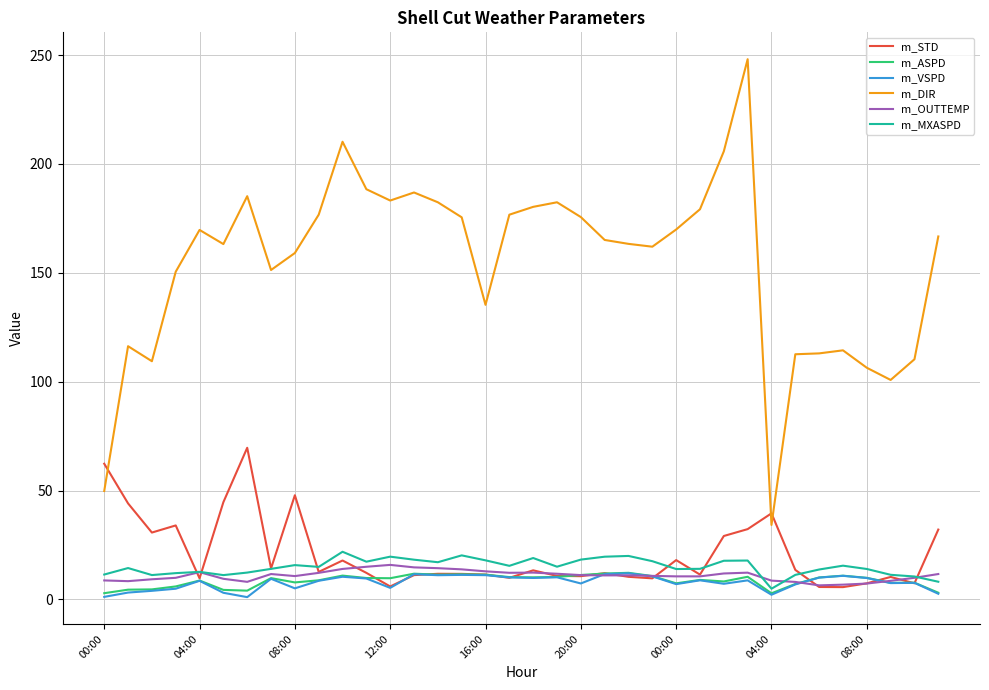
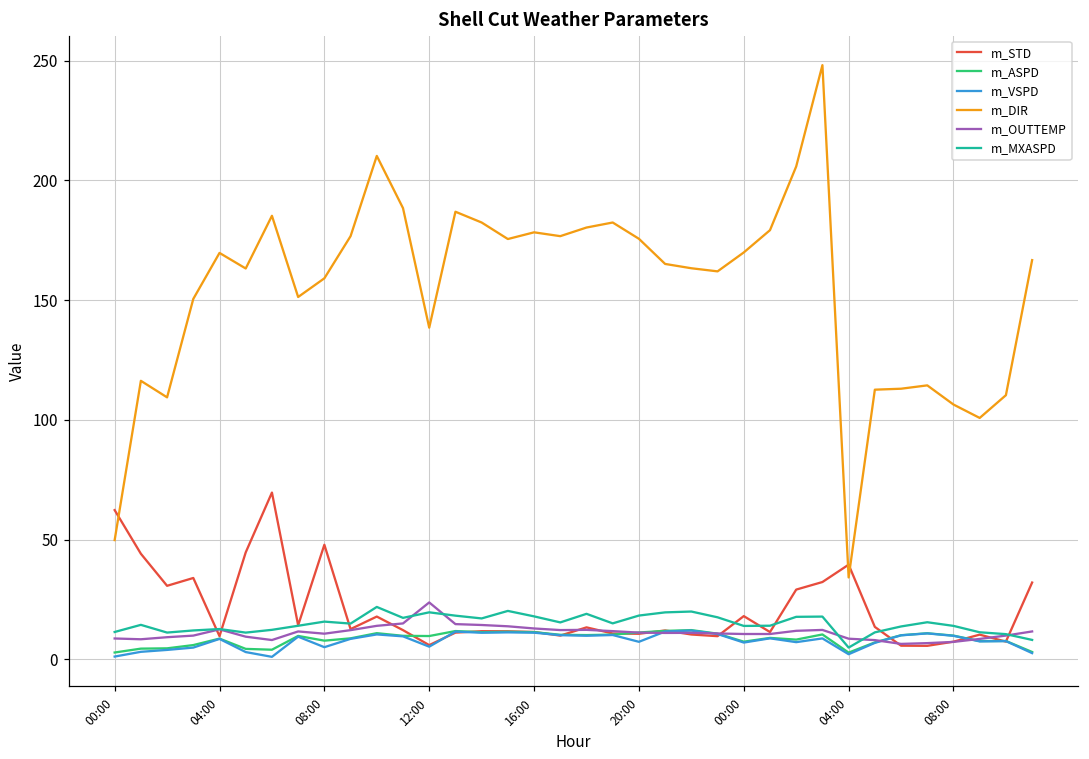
m_DIR, 12:00: 183 -> 139
m_OUTTEMP, 12:00: 16 -> 24
m_DIR, 16:00: 135 -> 178
